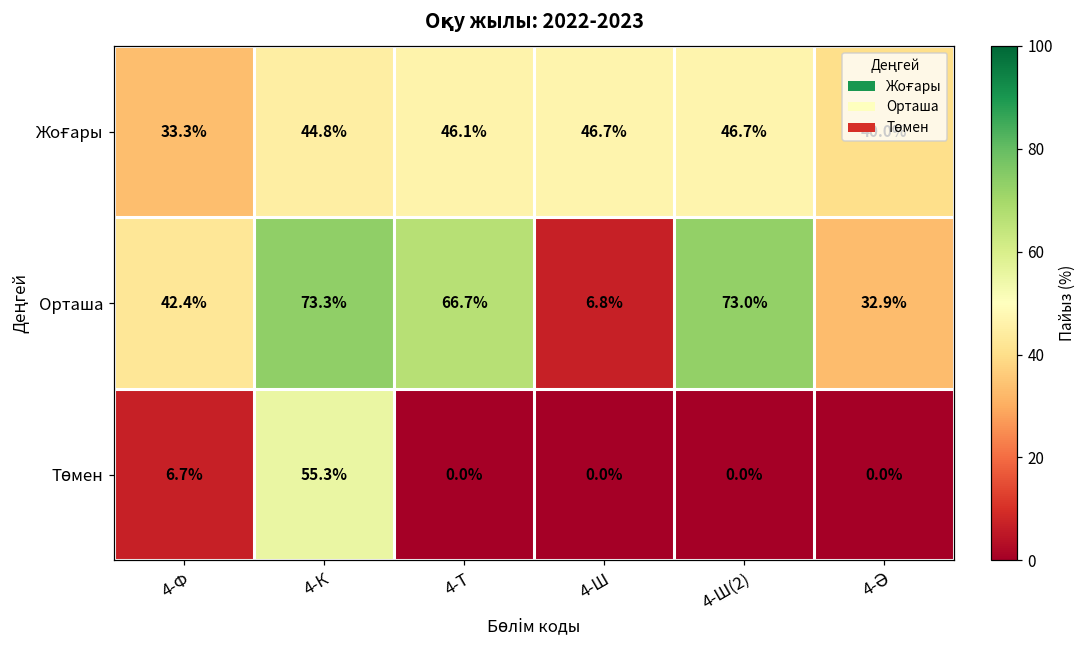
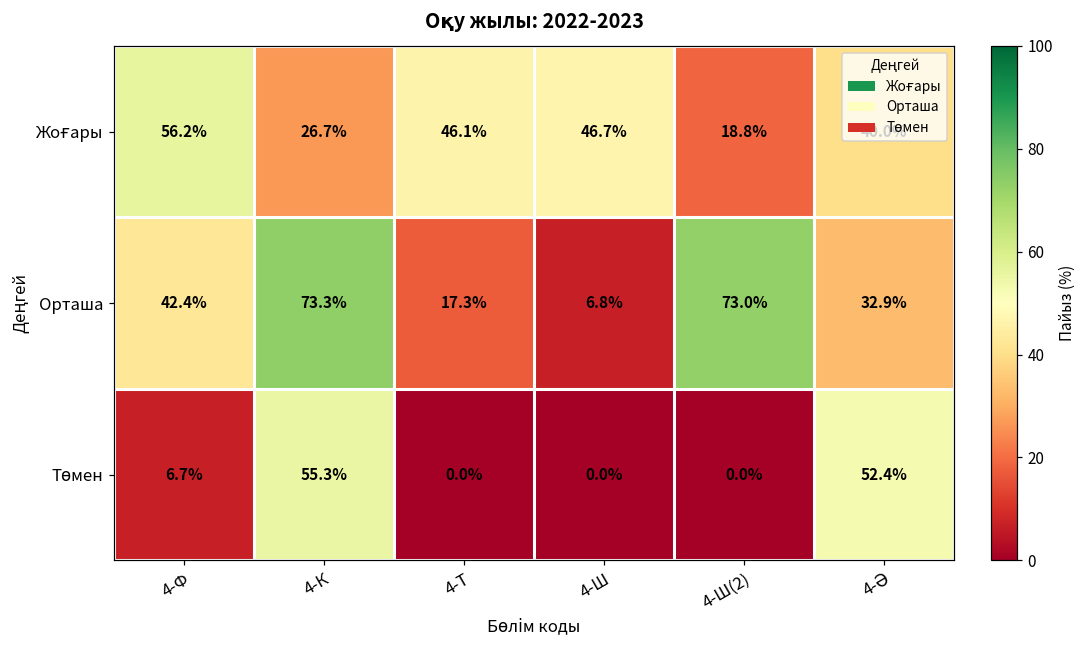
Жоғары, 4-Ф: 33.3% -> 56.2%
Жоғары, 4-К: 44.8% -> 26.7%
Жоғары, 4-Ш(2): 46.7% -> 18.8%
Орташа, 4-Т: 66.7% -> 17.3%
Төмен, 4-Ә: 0.0% -> 52.4%
